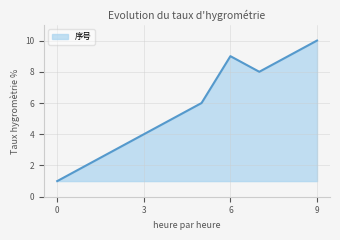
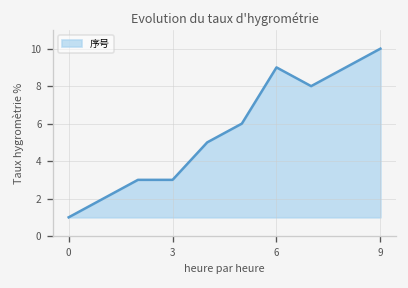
3: 4 -> 3
